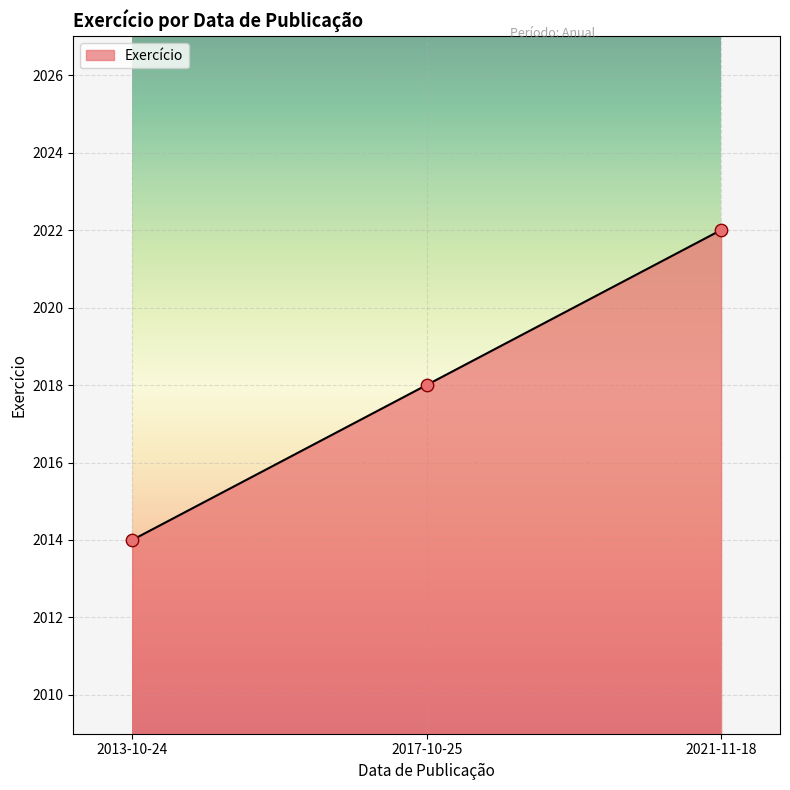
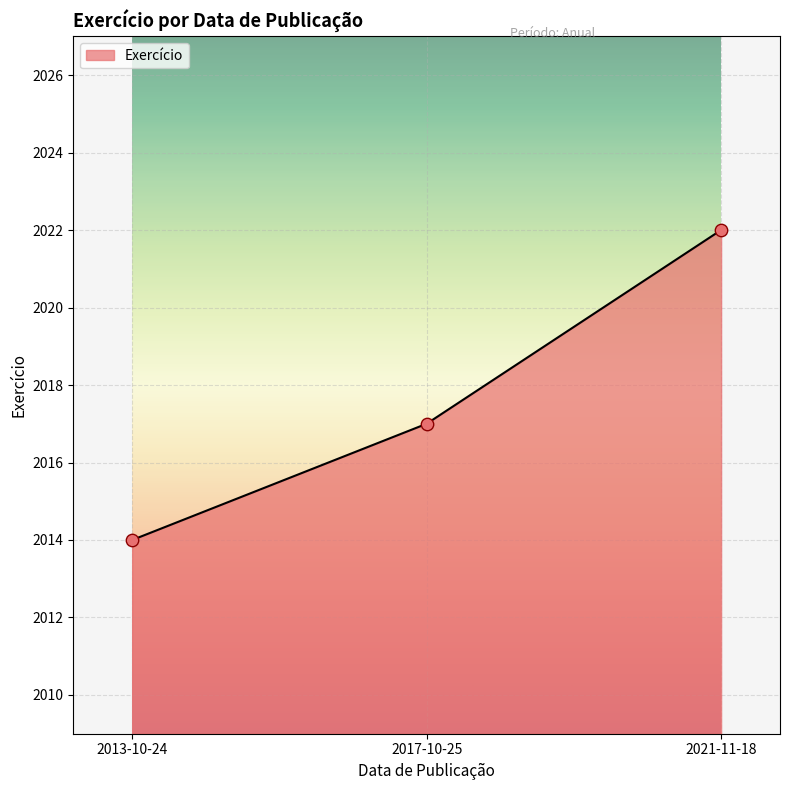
2017-10-25: 2018 -> 2017
